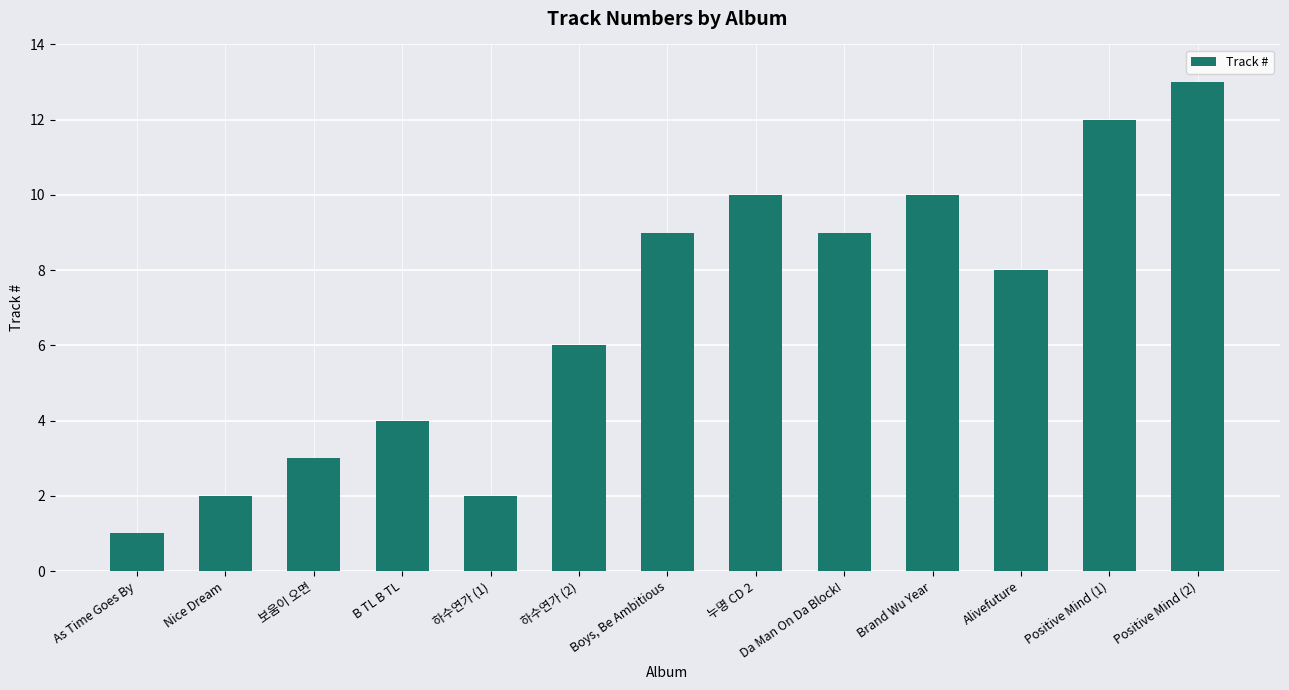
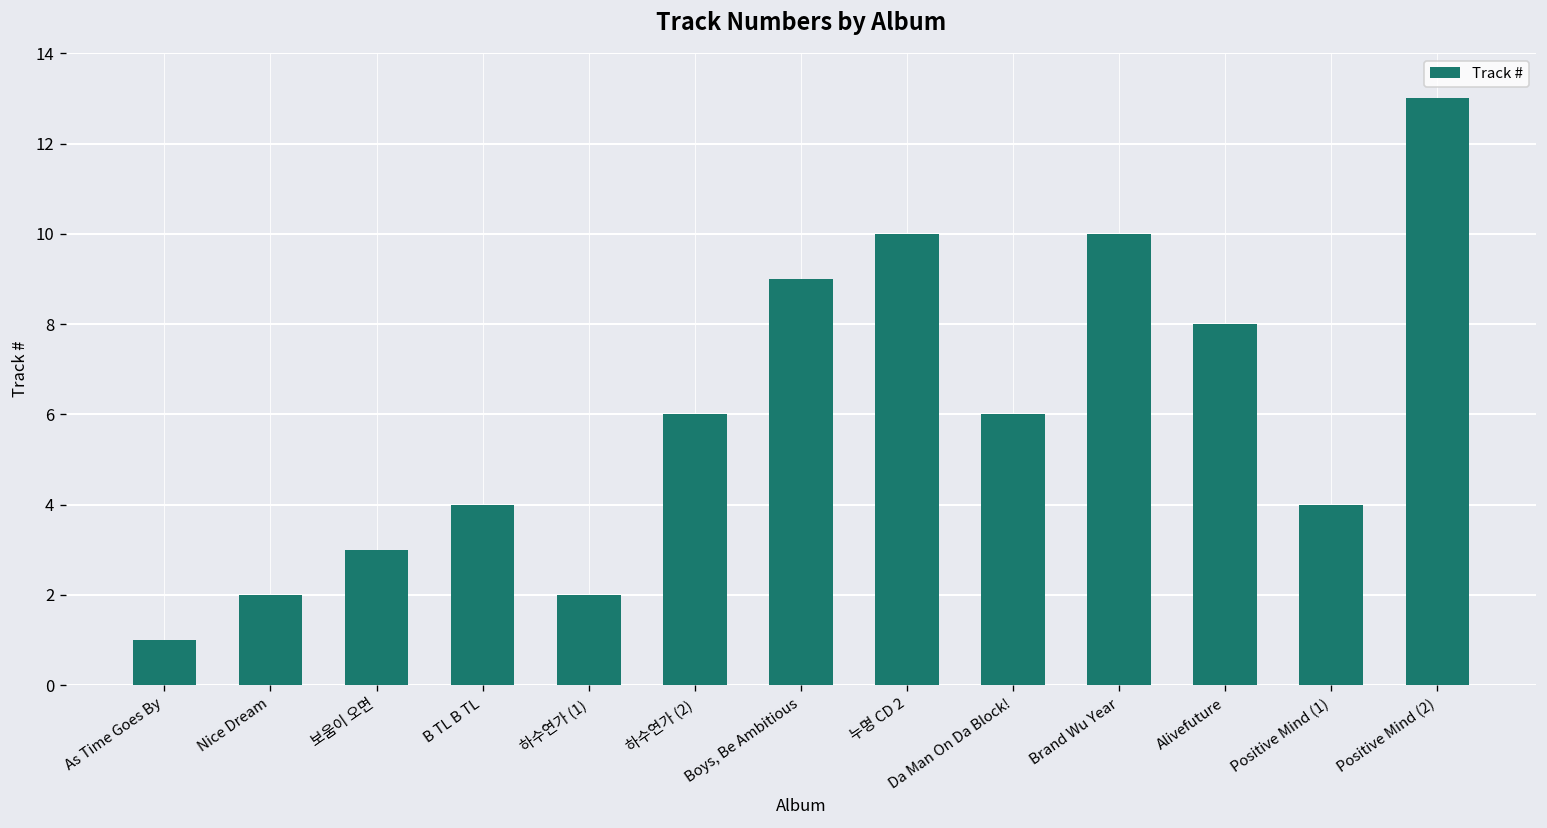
Da Man On Da Block!: 9 -> 6
Positive Mind (1): 12 -> 4
